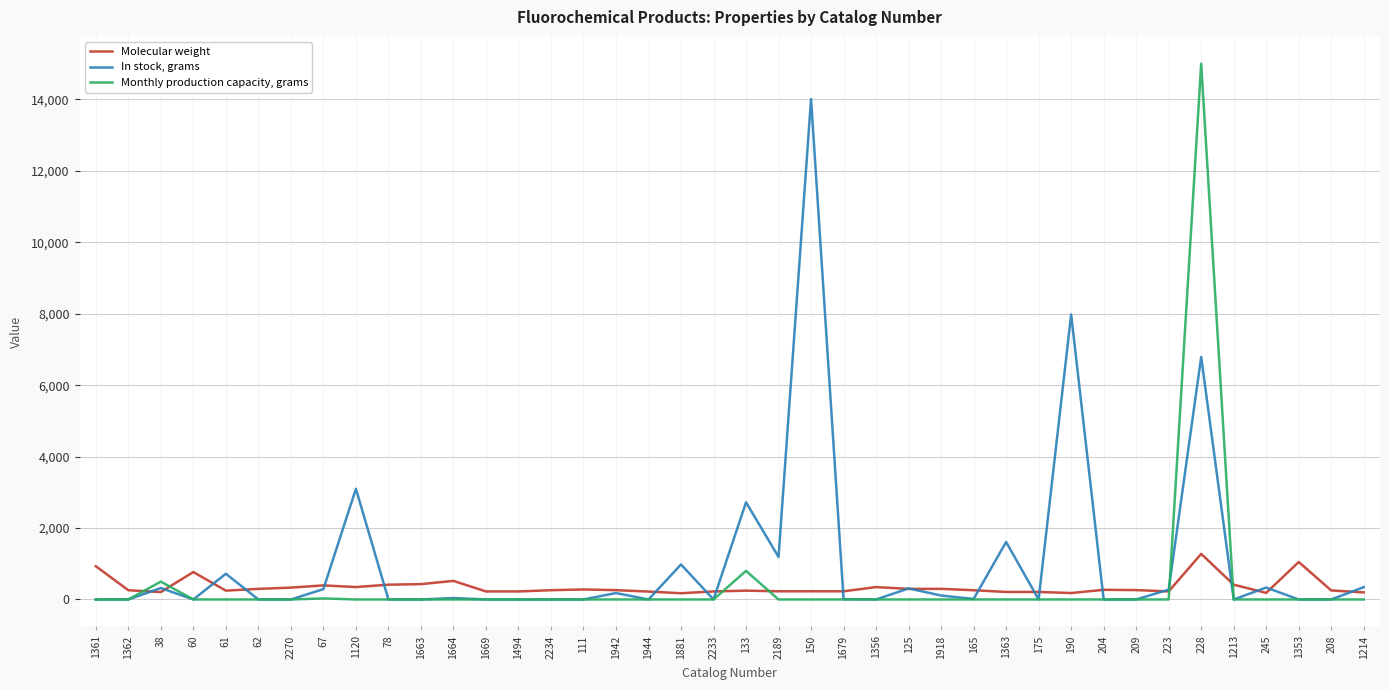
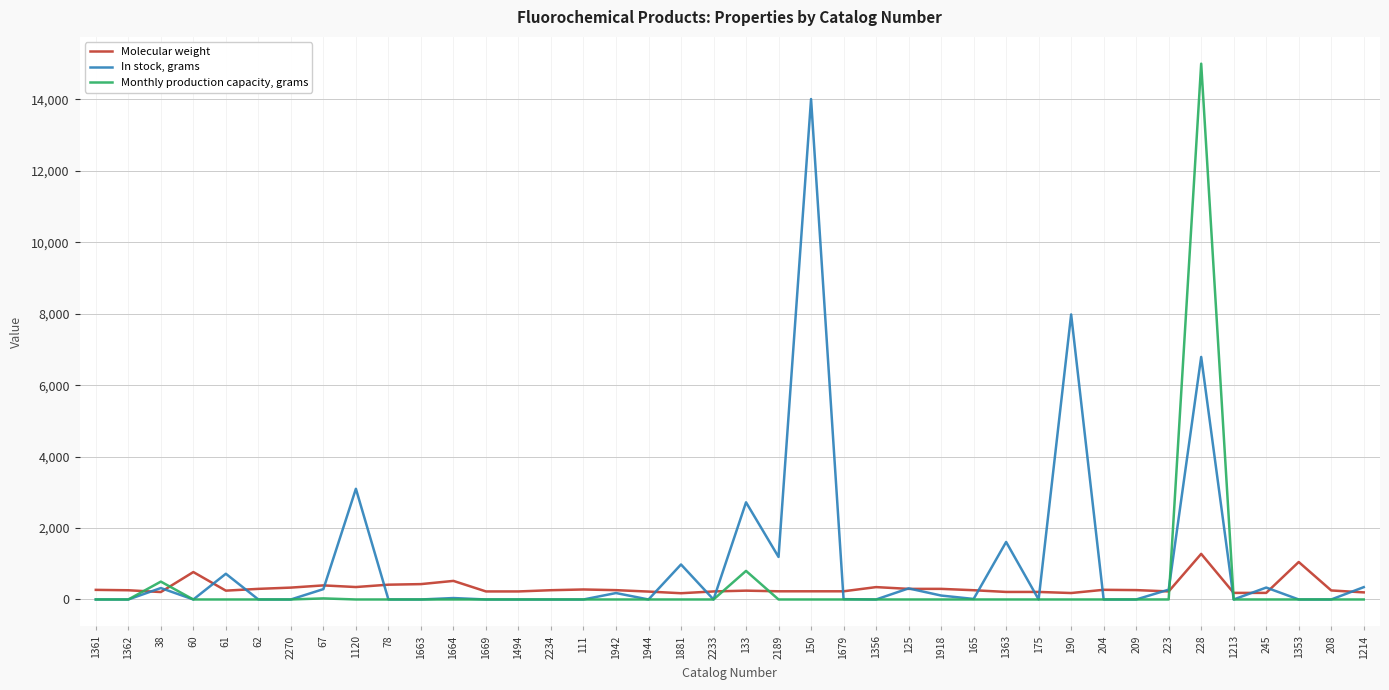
Molecular weight, 1361: 900 -> 300
Molecular weight, 1213: 400 -> 200
